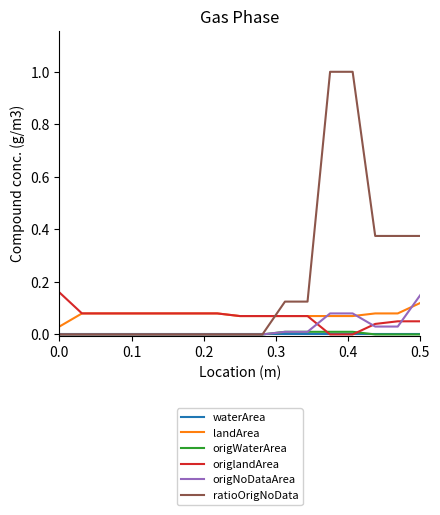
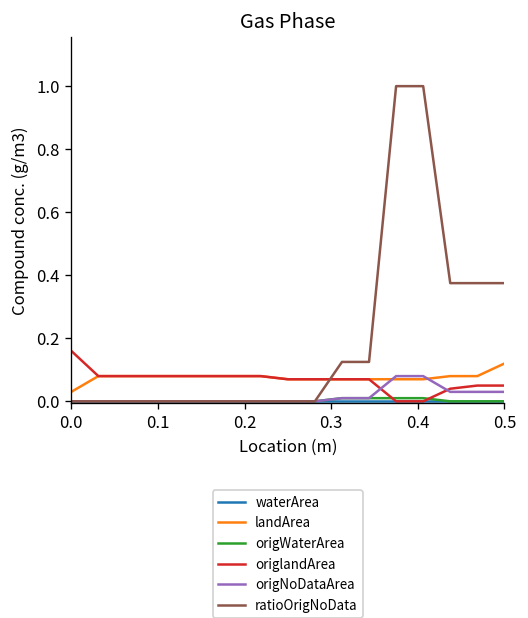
origNoDataArea, 0.5: 0.15 -> 0.03
